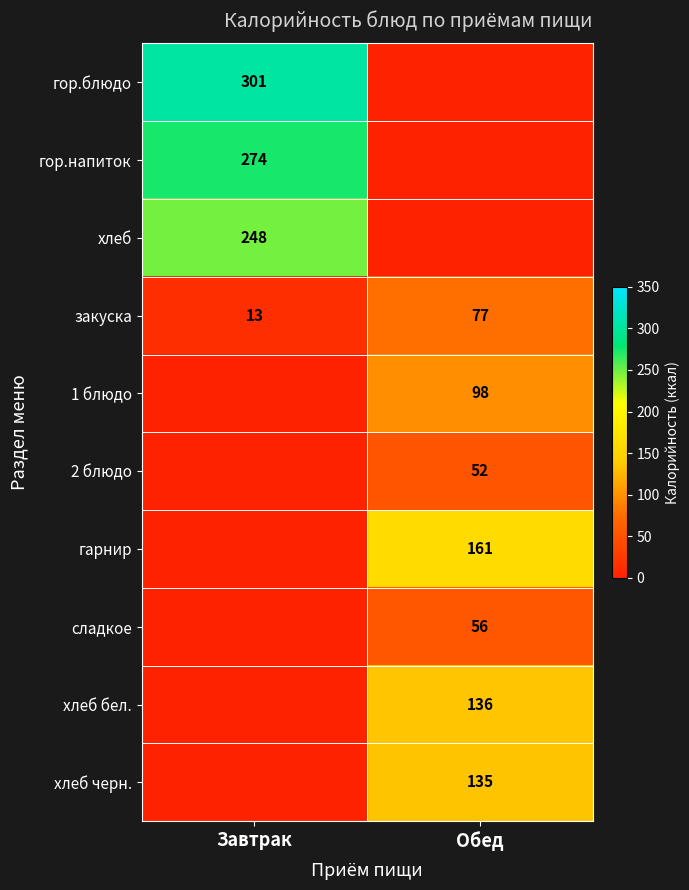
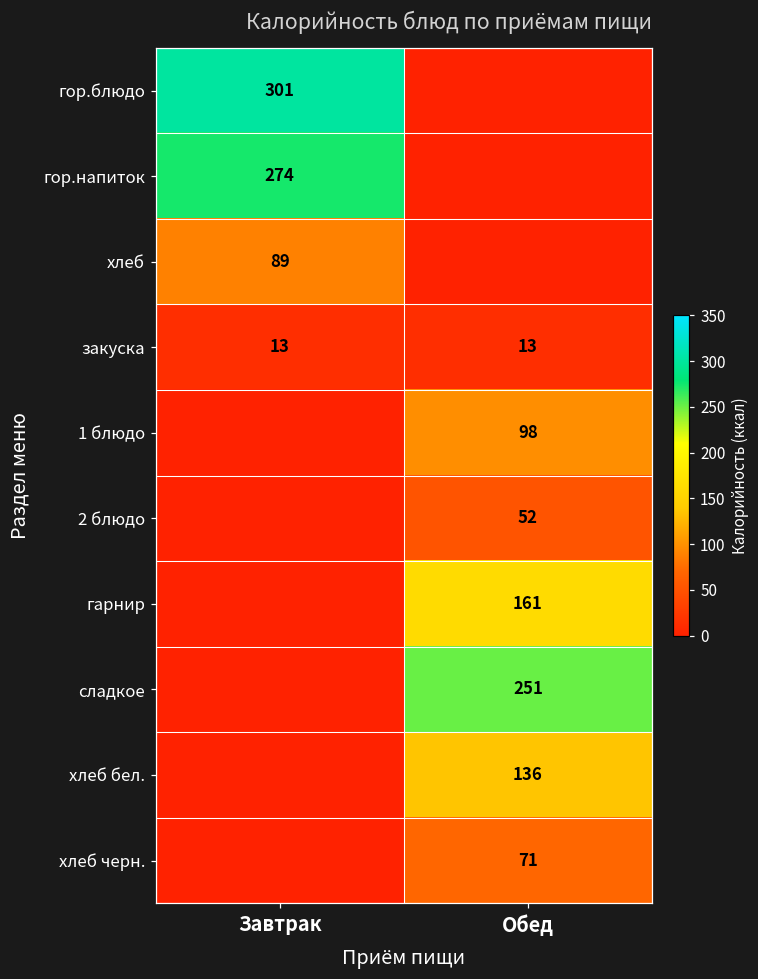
хлеб, Завтрак: 248 -> 89
закуска, Обед: 77 -> 13
сладкое, Обед: 56 -> 251
хлеб черн., Обед: 135 -> 71
